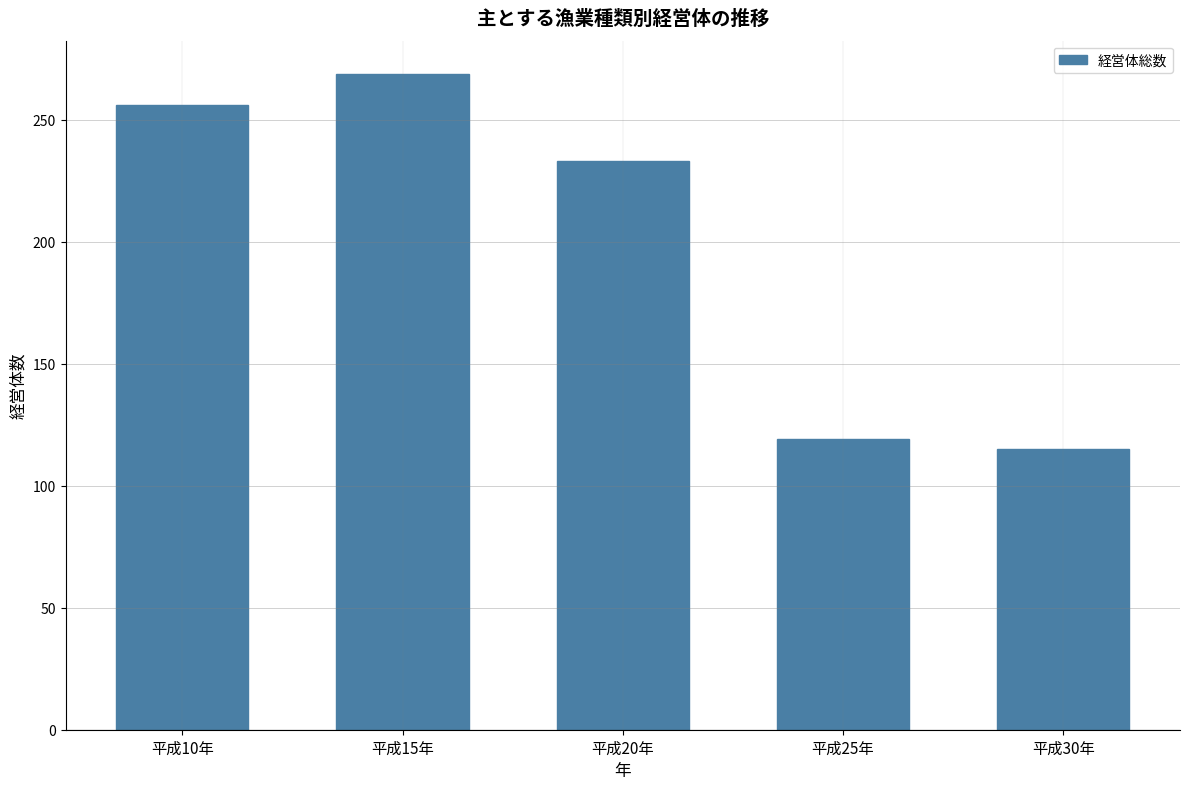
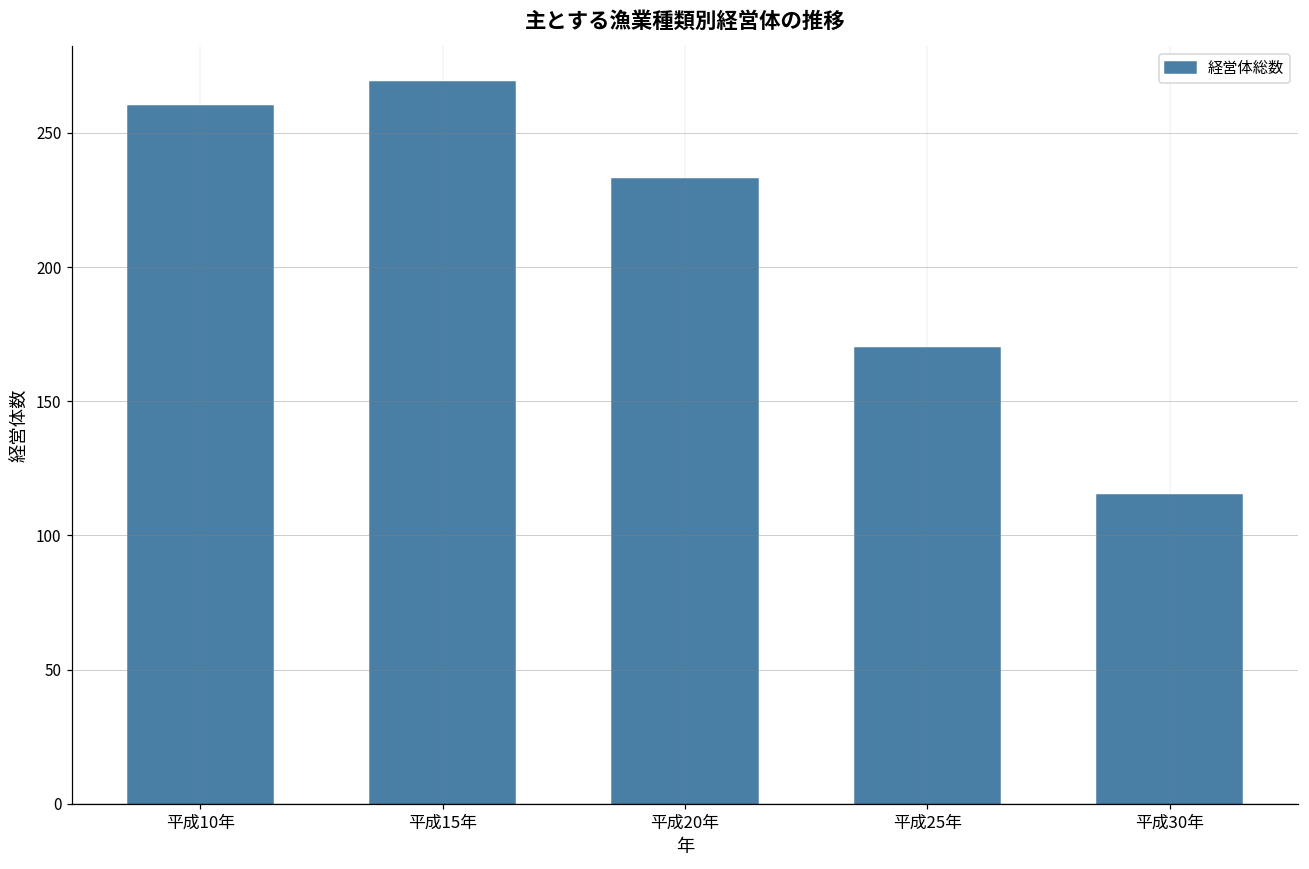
平成10年: 256 -> 260
平成25年: 119 -> 170
